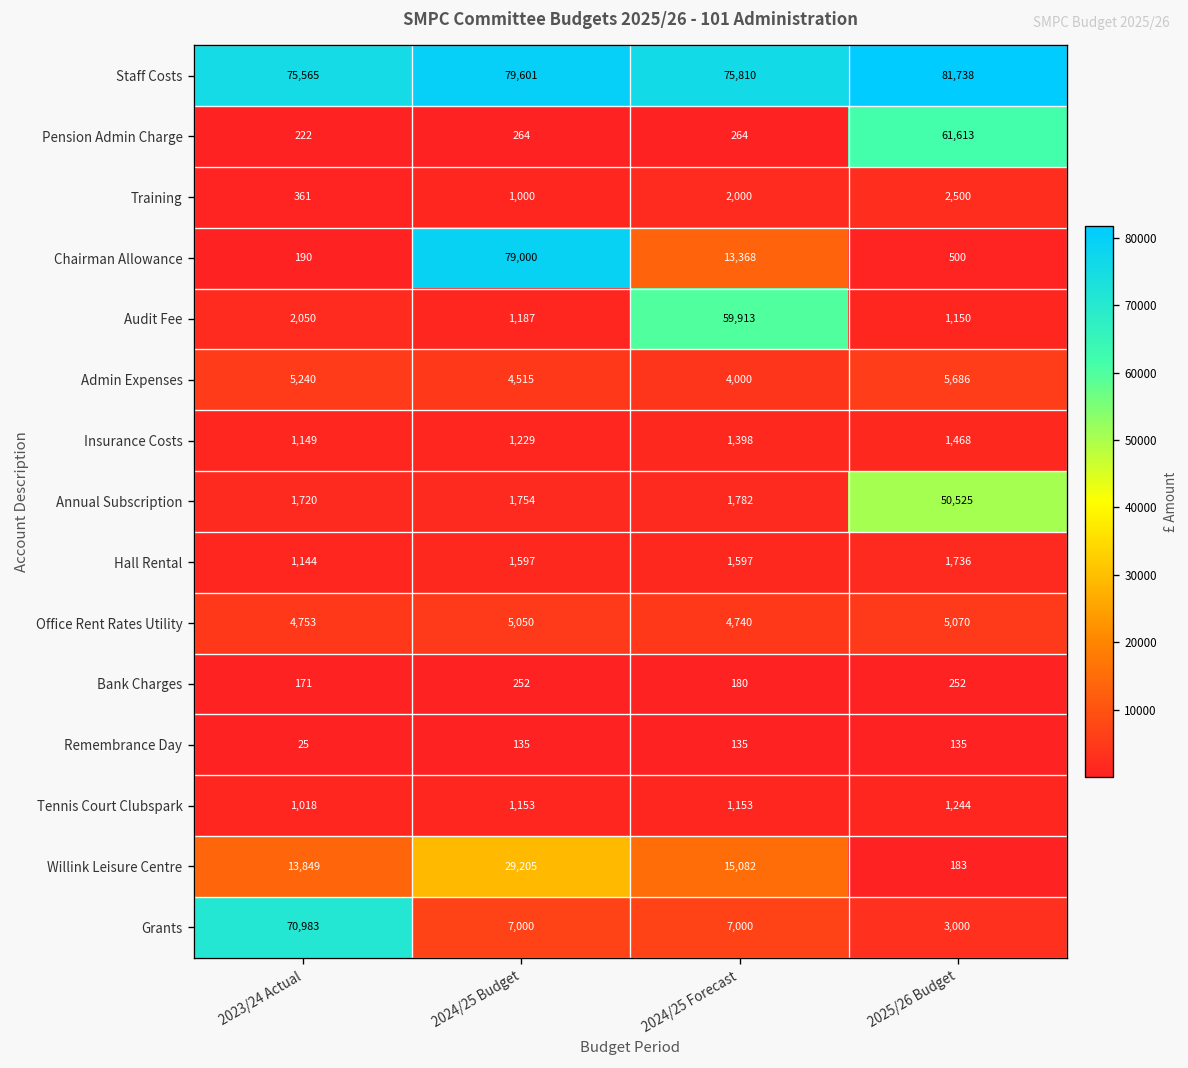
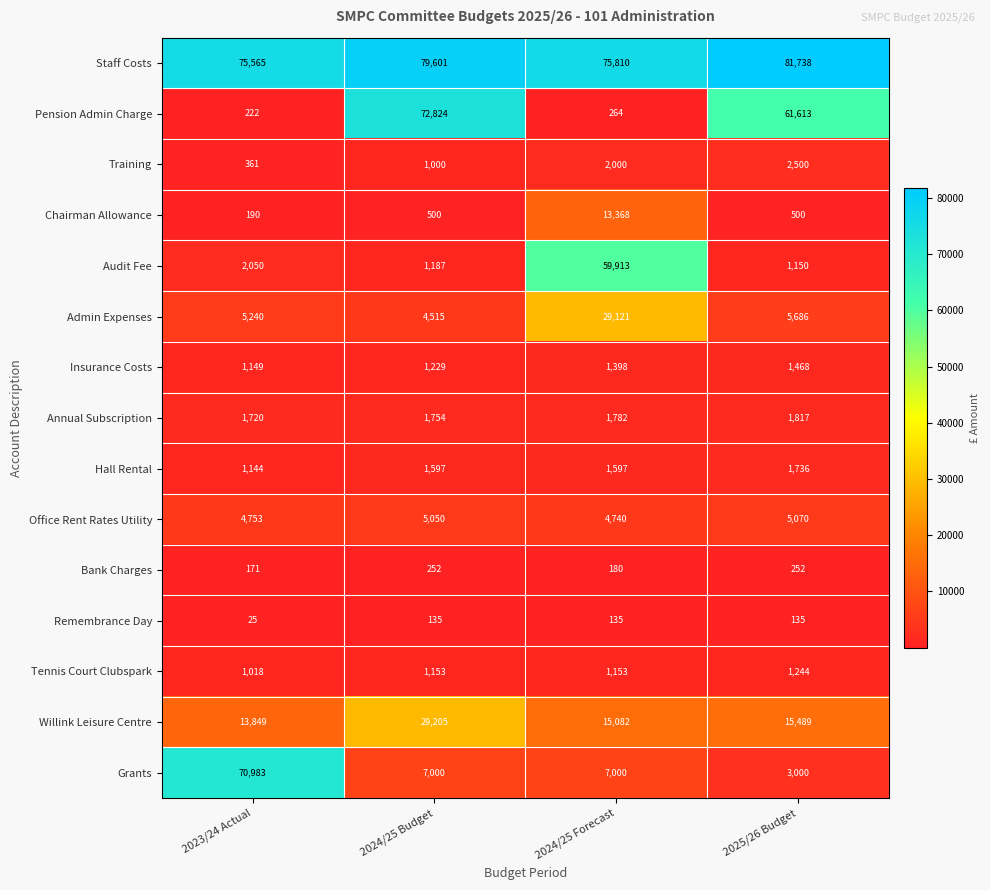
Pension Admin Charge, 2024/25 Budget: 264 -> 72,824
Chairman Allowance, 2024/25 Budget: 79,000 -> 500
Admin Expenses, 2024/25 Forecast: 4,000 -> 29,121
Annual Subscription, 2025/26 Budget: 50,525 -> 1,817
Willink Leisure Centre, 2025/26 Budget: 183 -> 15,489
